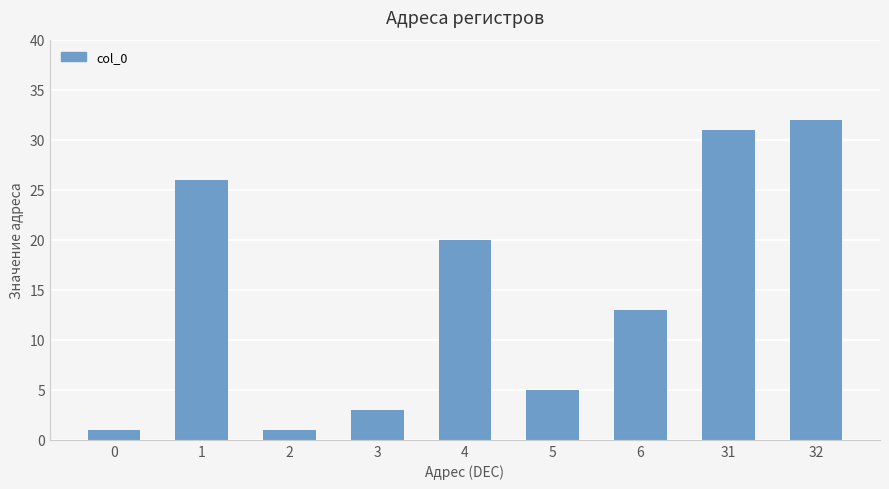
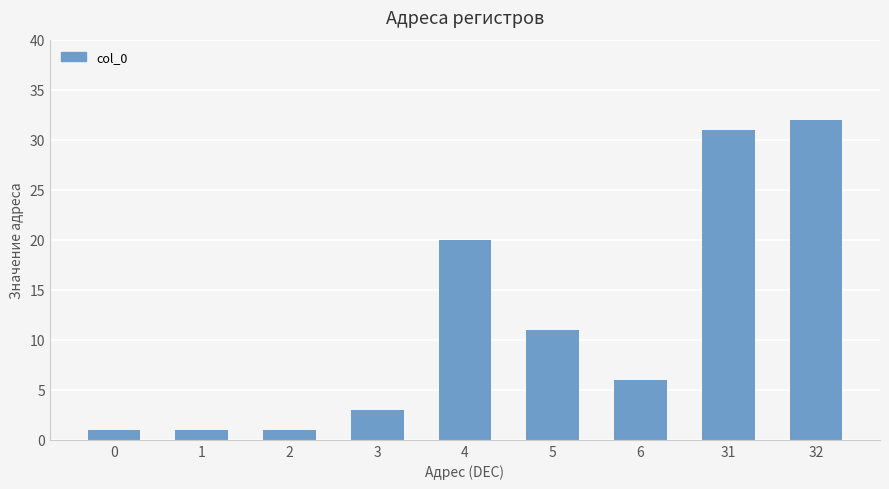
1: 26 -> 1
5: 5 -> 11
6: 13 -> 6
